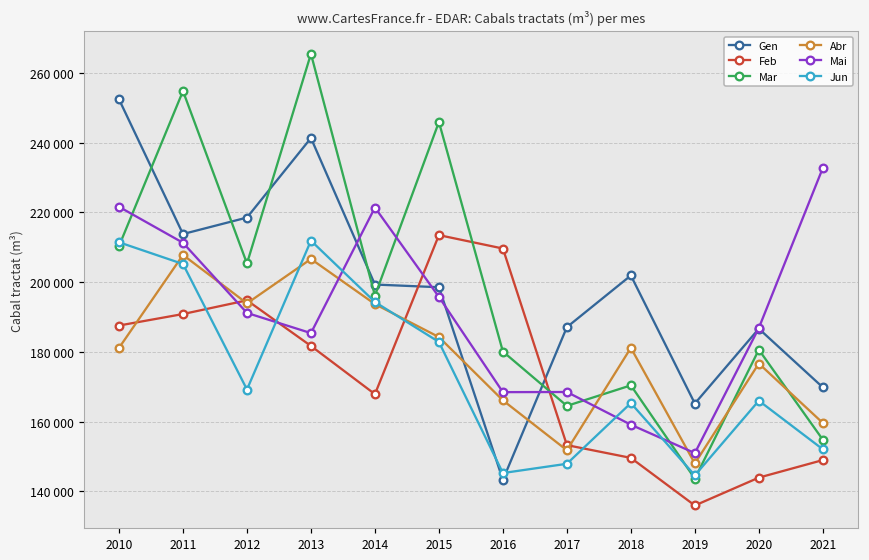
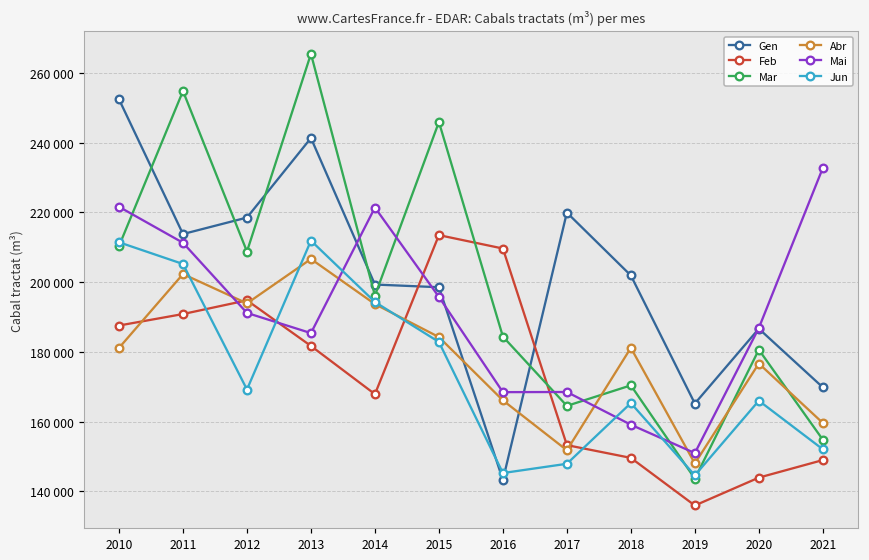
Abr, 2011: 208000 -> 202000
Mar, 2012: 205000 -> 209000
Mar, 2016: 180000 -> 184000
Gen, 2017: 187000 -> 220000
